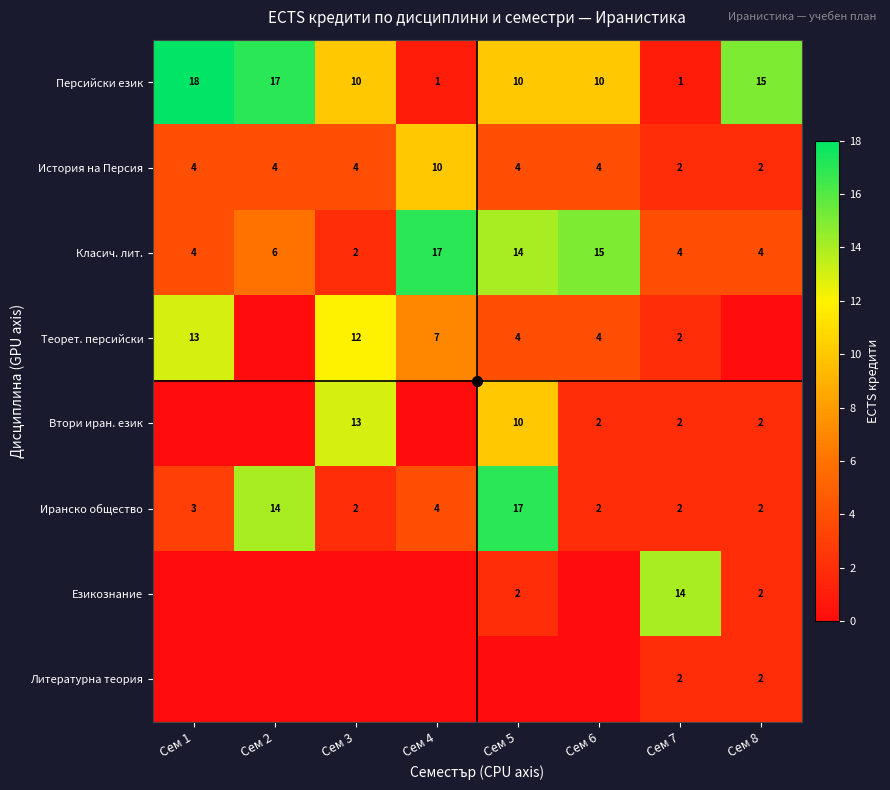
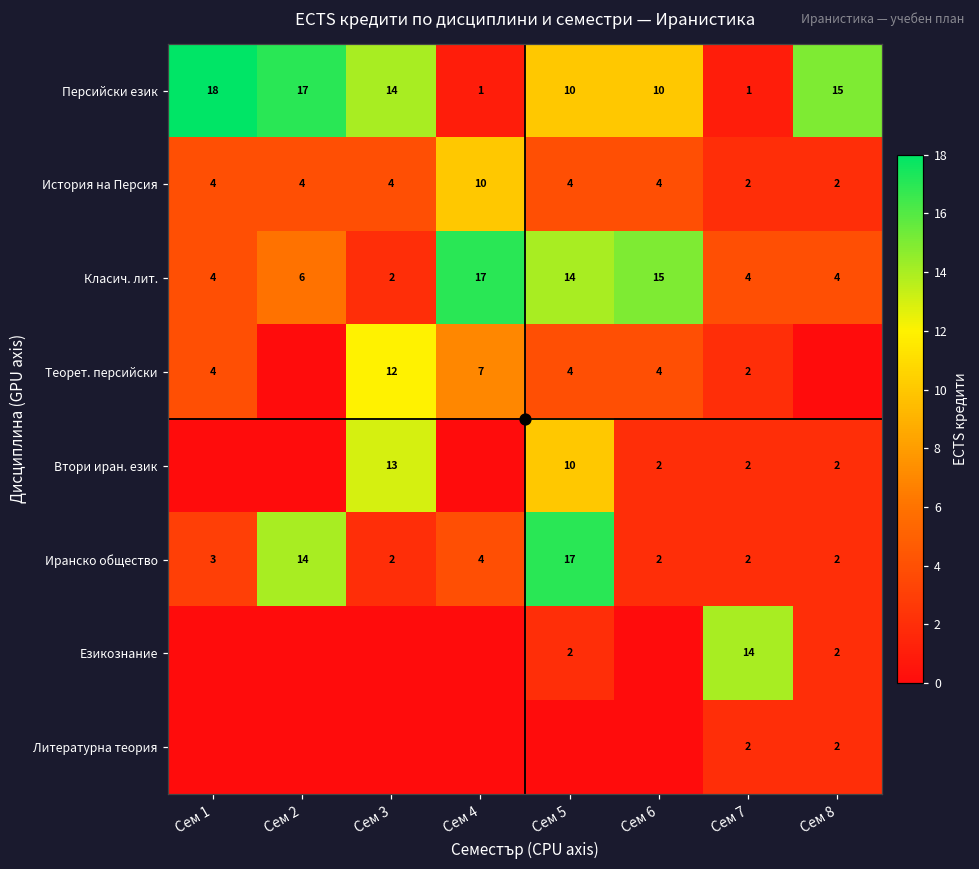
Персийски език, Сем 3: 10 -> 14
Теорет. персийски, Сем 1: 13 -> 4
